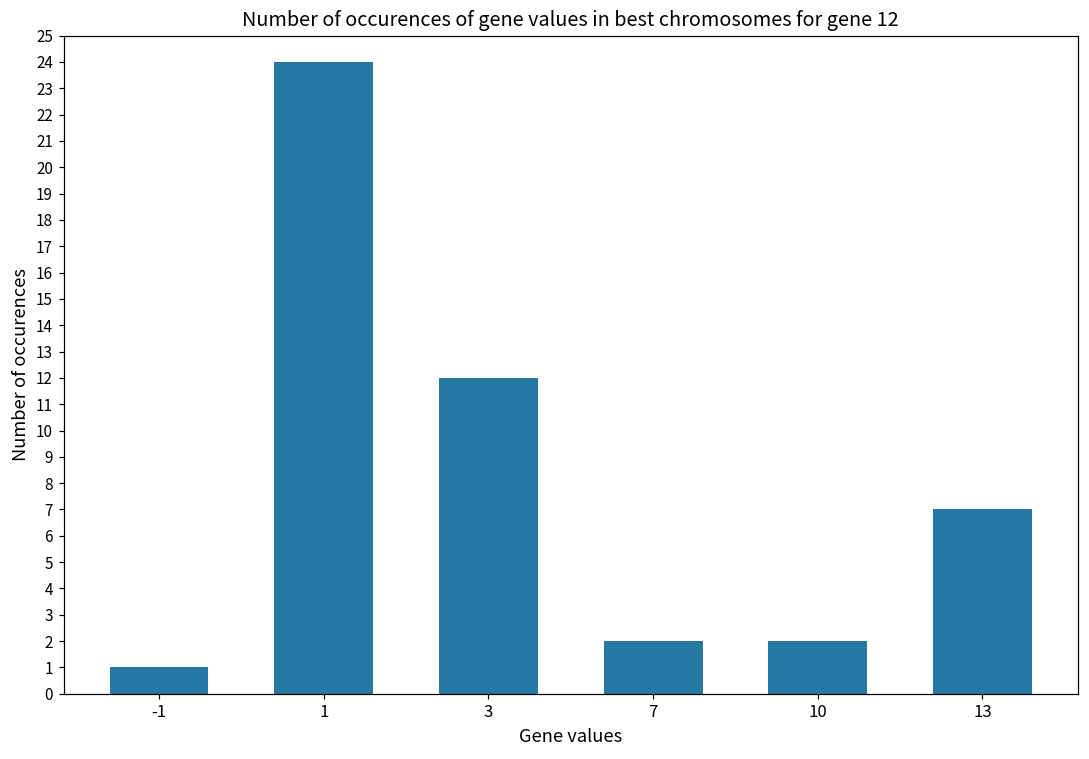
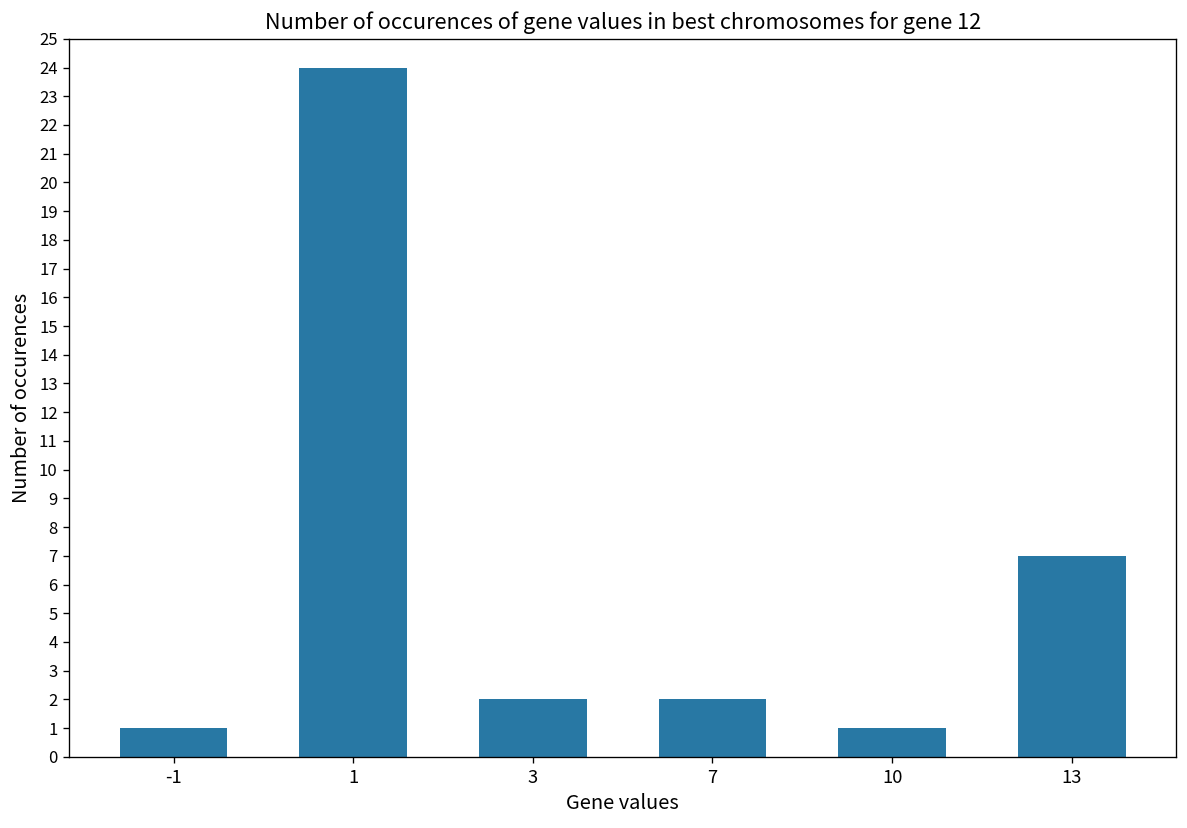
3: 12 -> 2
10: 2 -> 1
